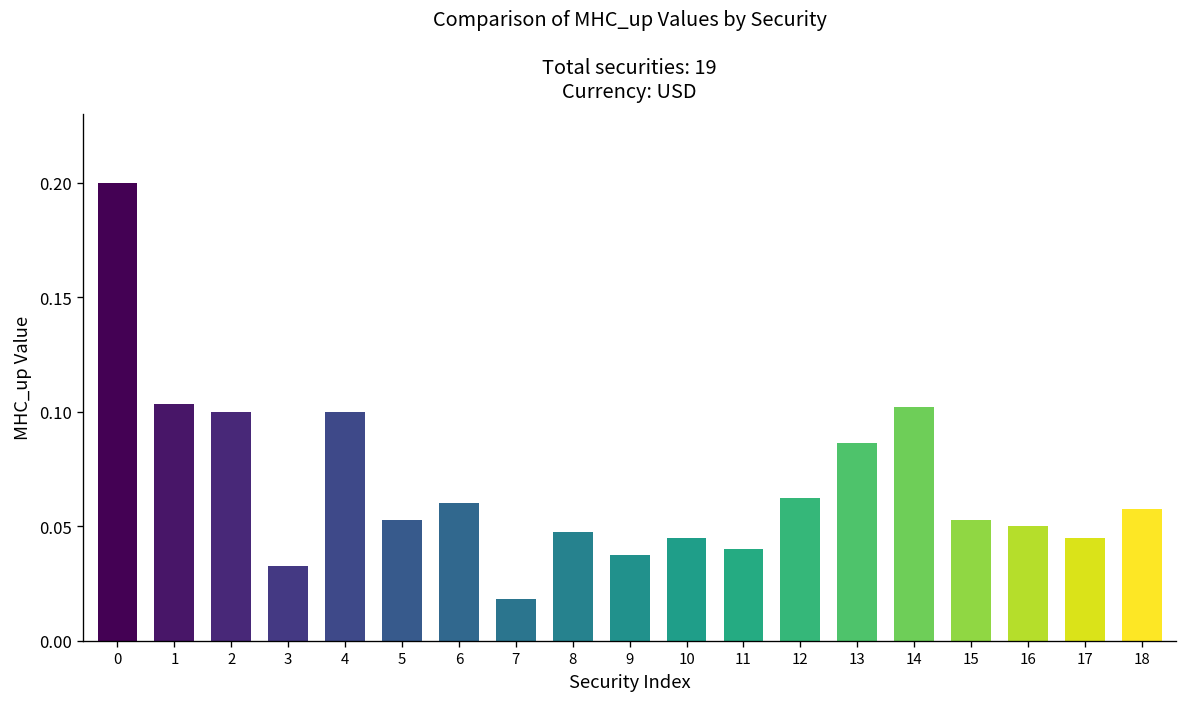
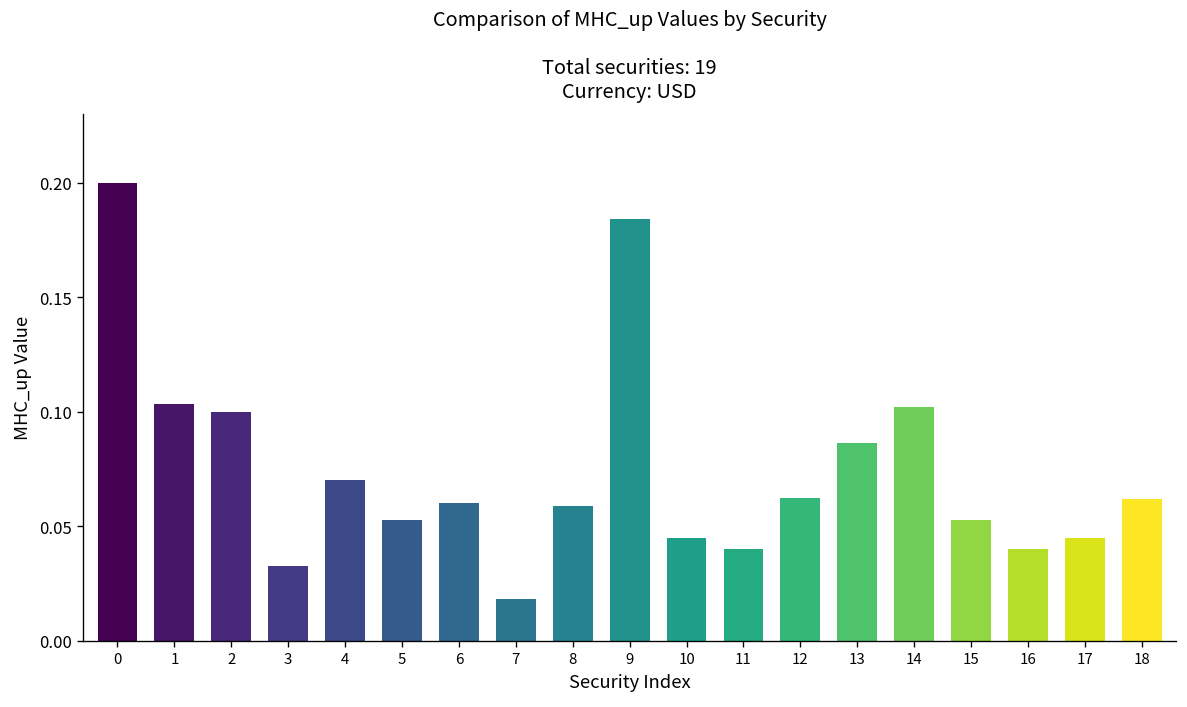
4: 0.10 -> 0.07
8: 0.048 -> 0.059
9: 0.038 -> 0.184
16: 0.05 -> 0.04
18: 0.058 -> 0.062
